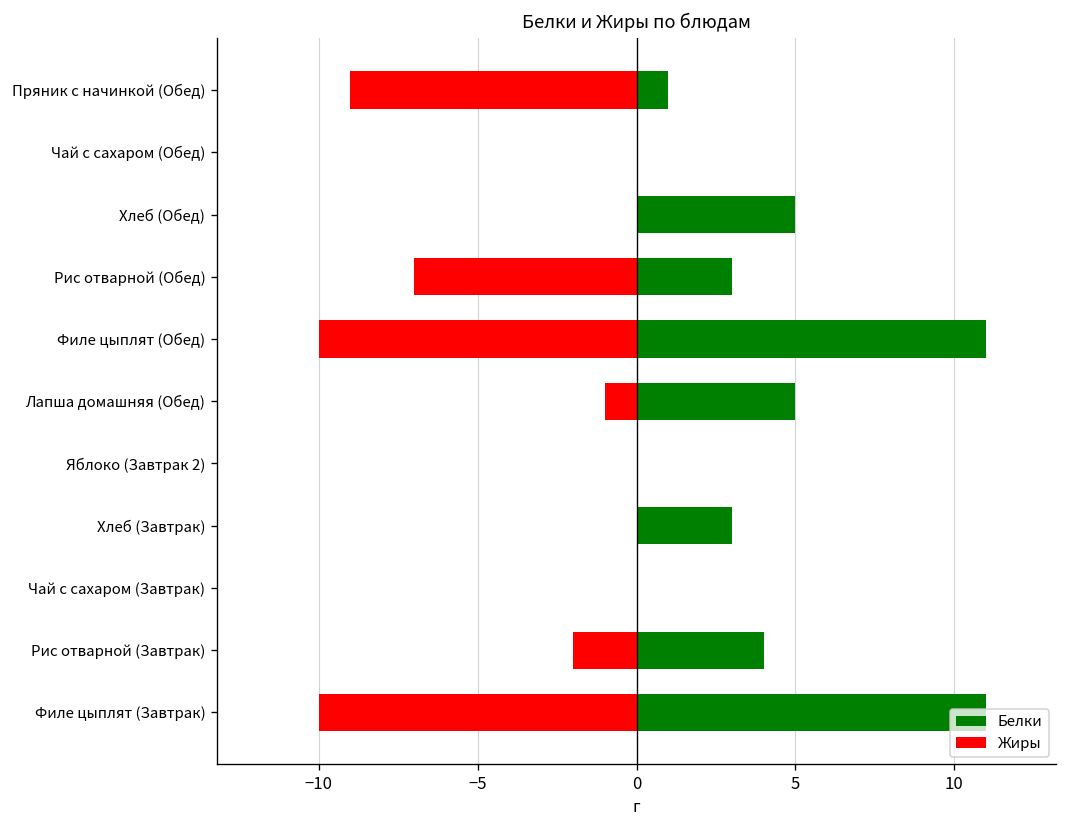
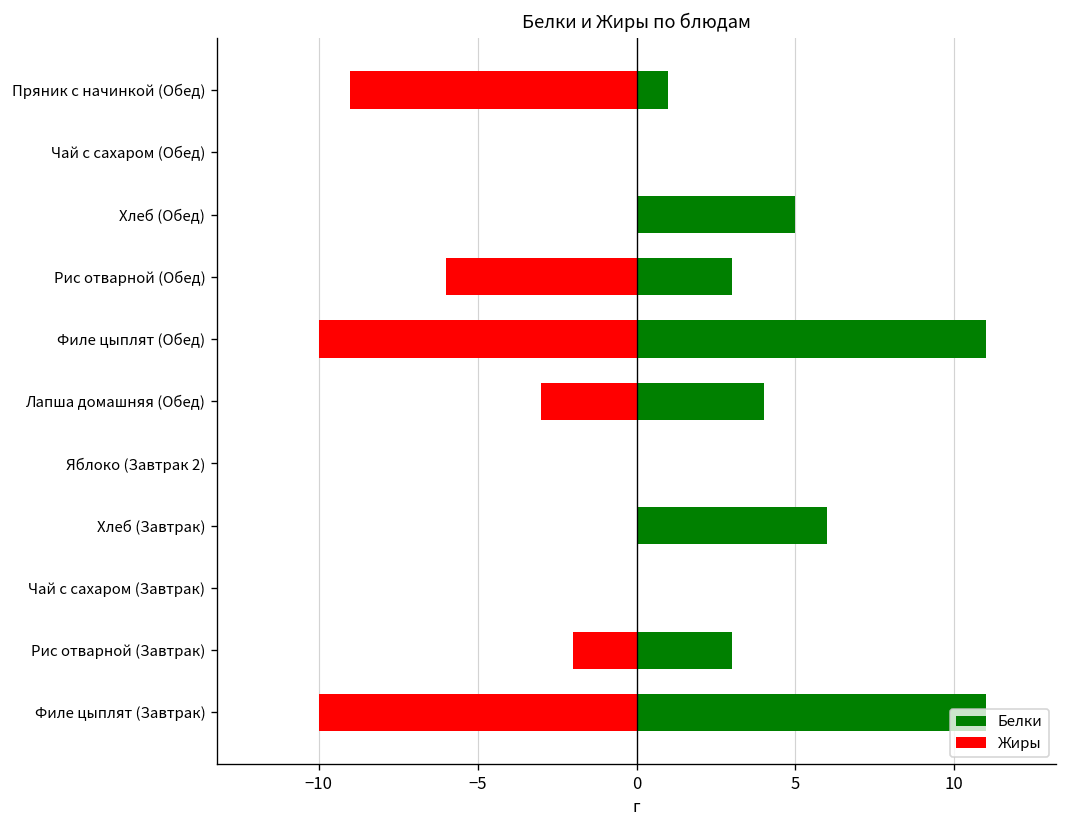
Жиры, Рис отварной (Обед): -7.0 -> -6.0
Белки, Лапша домашняя (Обед): 5 -> 4
Жиры, Лапша домашняя (Обед): -1.0 -> -3.0
Белки, Хлеб (Завтрак): 3 -> 6
Белки, Рис отварной (Завтрак): 4 -> 3
